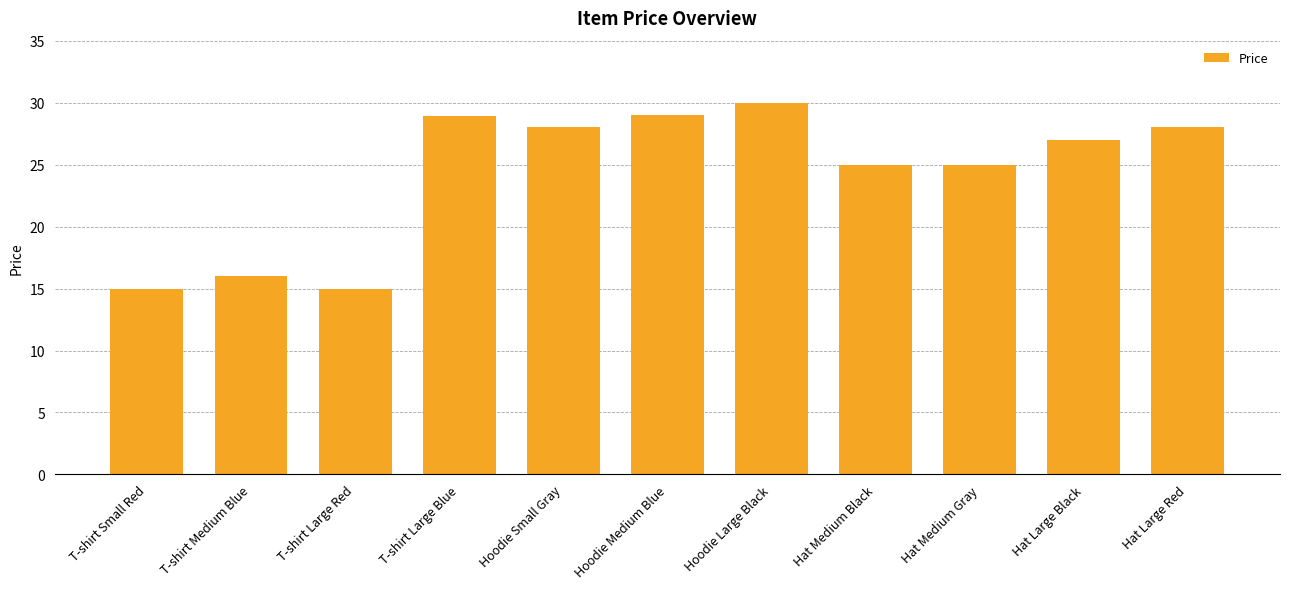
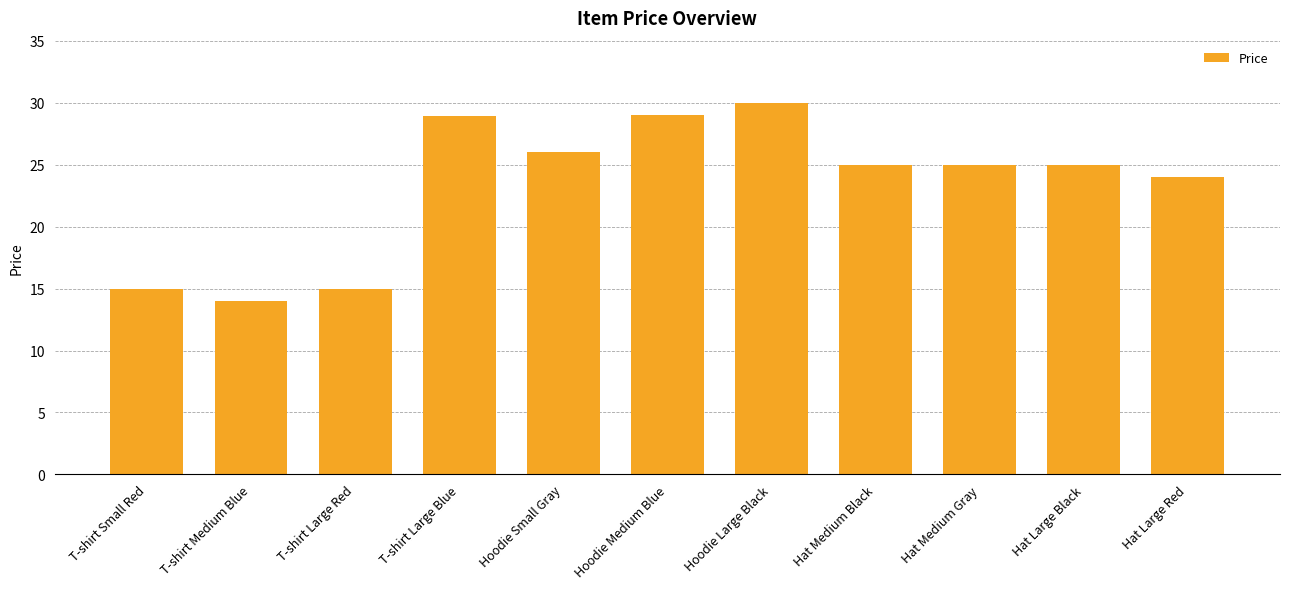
T-shirt Medium Blue: 16 -> 14
Hoodie Small Gray: 28 -> 26
Hat Large Black: 27 -> 25
Hat Large Red: 28 -> 24
